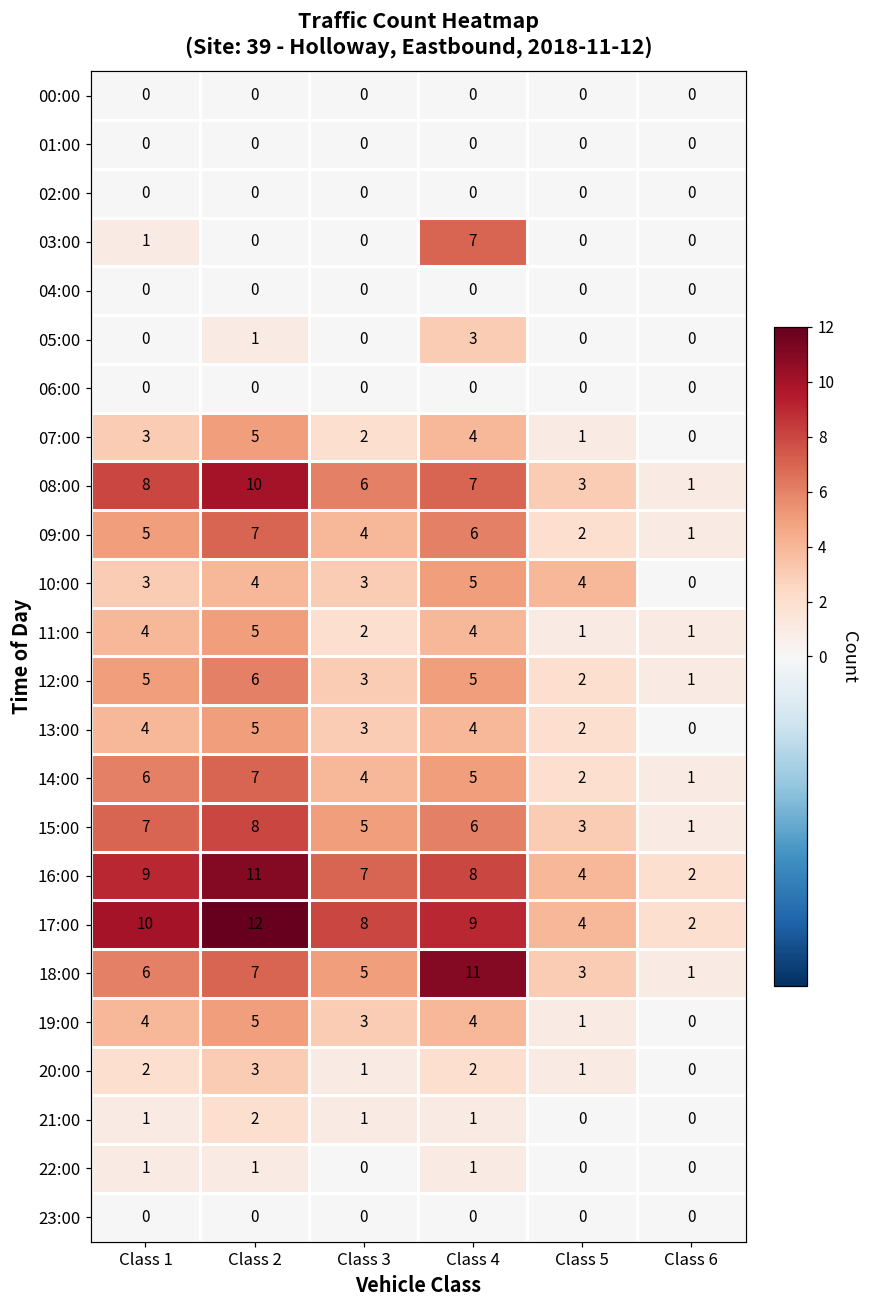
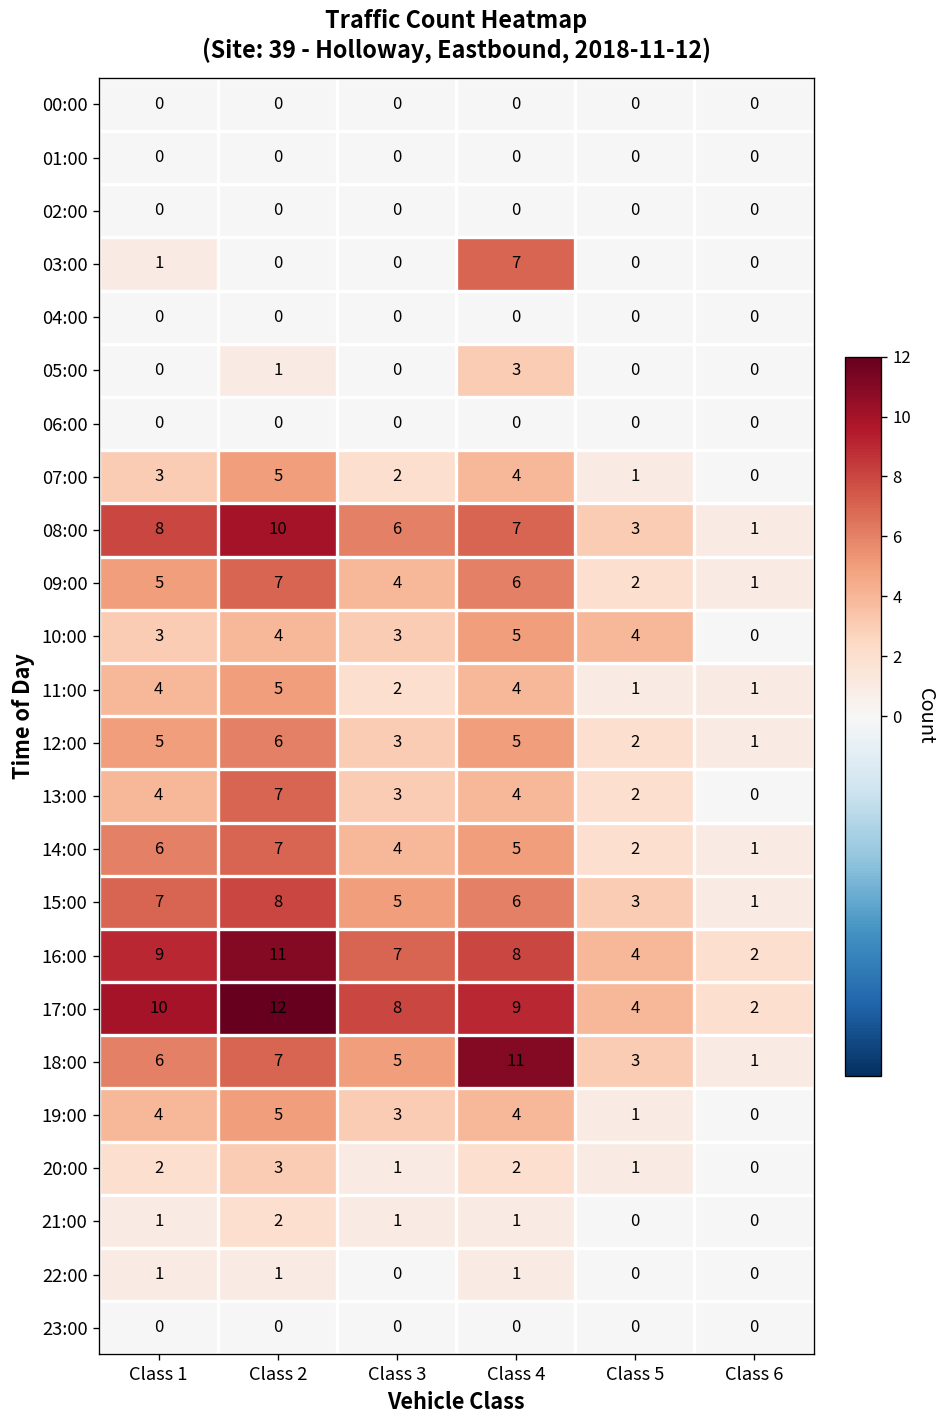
13:00, Class 2: 5 -> 7
